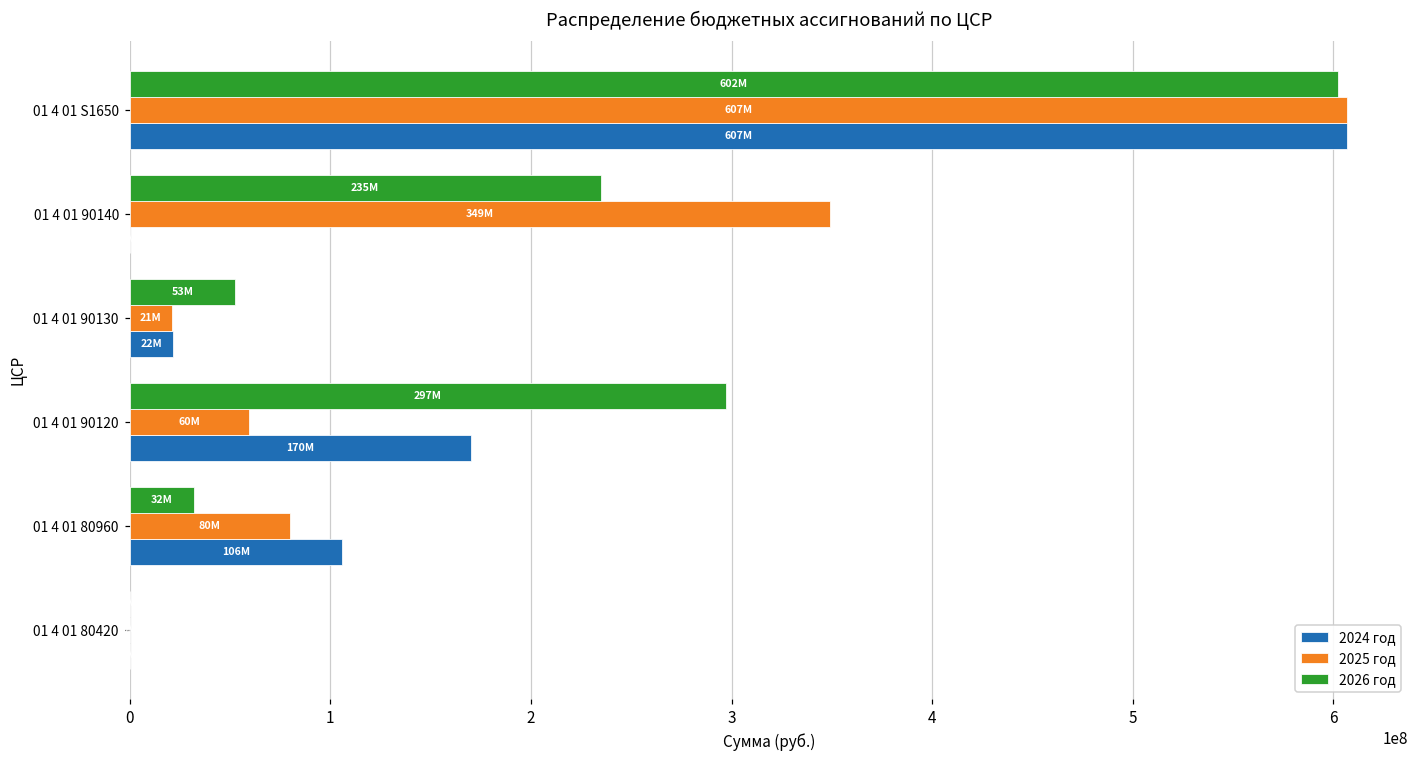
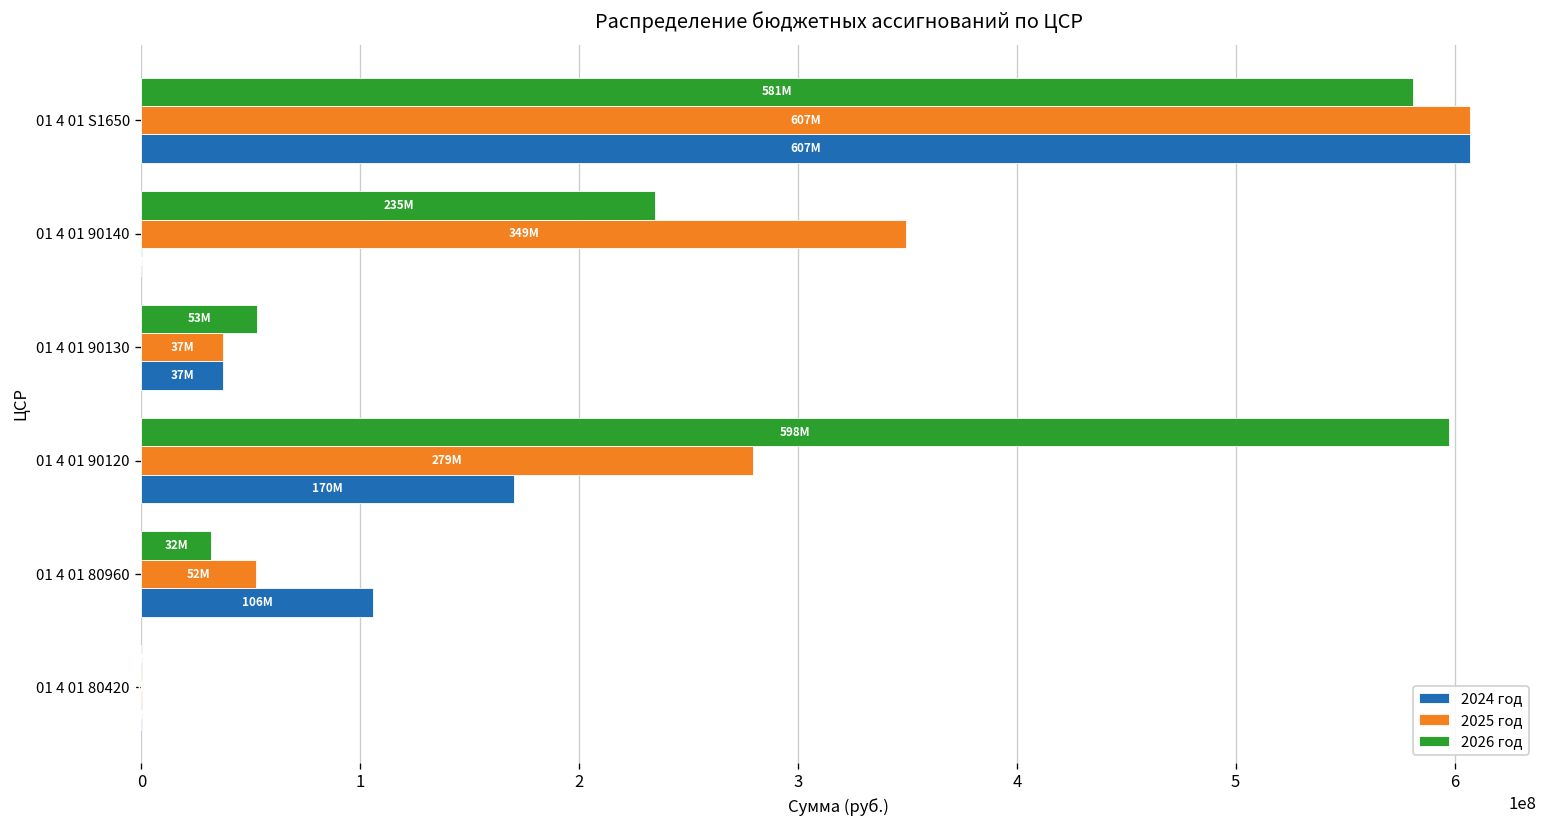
2026 год, 01 4 01 S1650: 602M -> 581M
2025 год, 01 4 01 90130: 21M -> 37M
2024 год, 01 4 01 90130: 22M -> 37M
2026 год, 01 4 01 90120: 297M -> 598M
2025 год, 01 4 01 90120: 60M -> 279M
2025 год, 01 4 01 80960: 80M -> 52M
